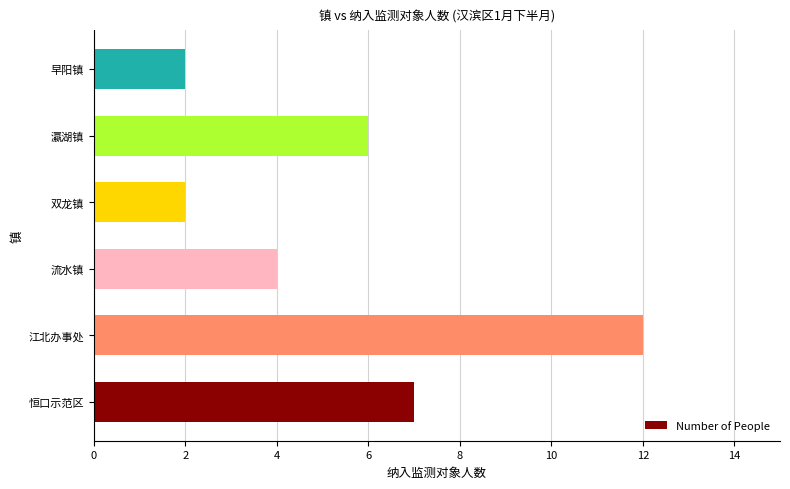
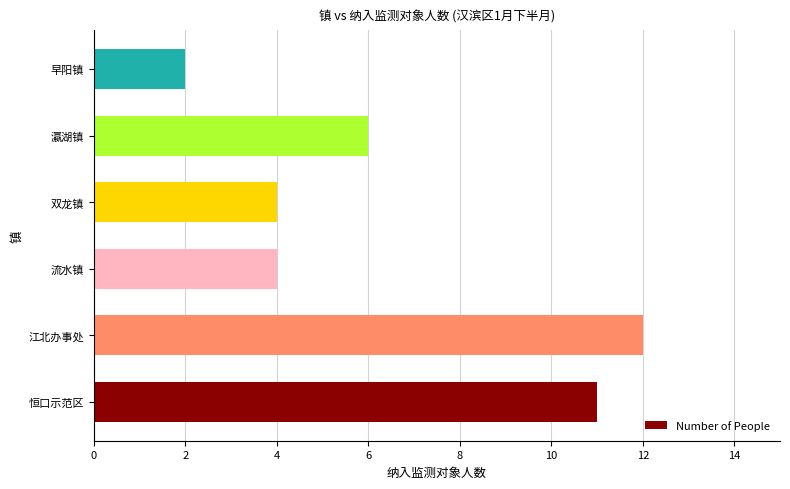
双龙镇: 2 -> 4
恒口示范区: 7 -> 11
